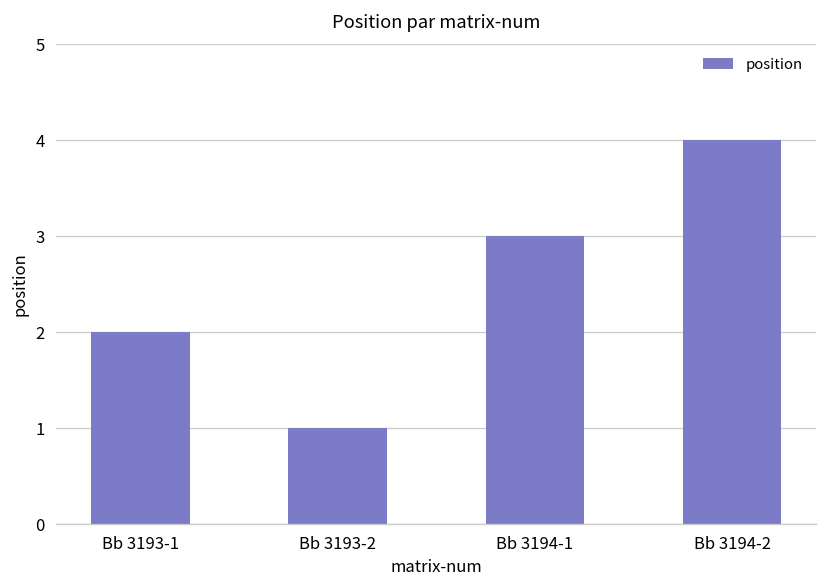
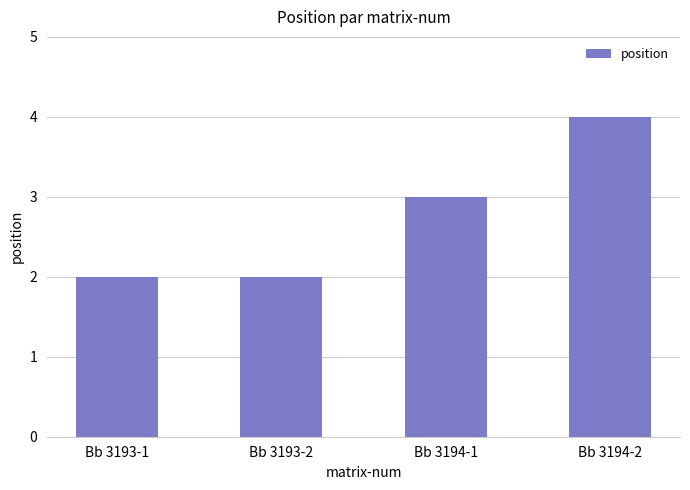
Bb 3193-2: 1 -> 2
